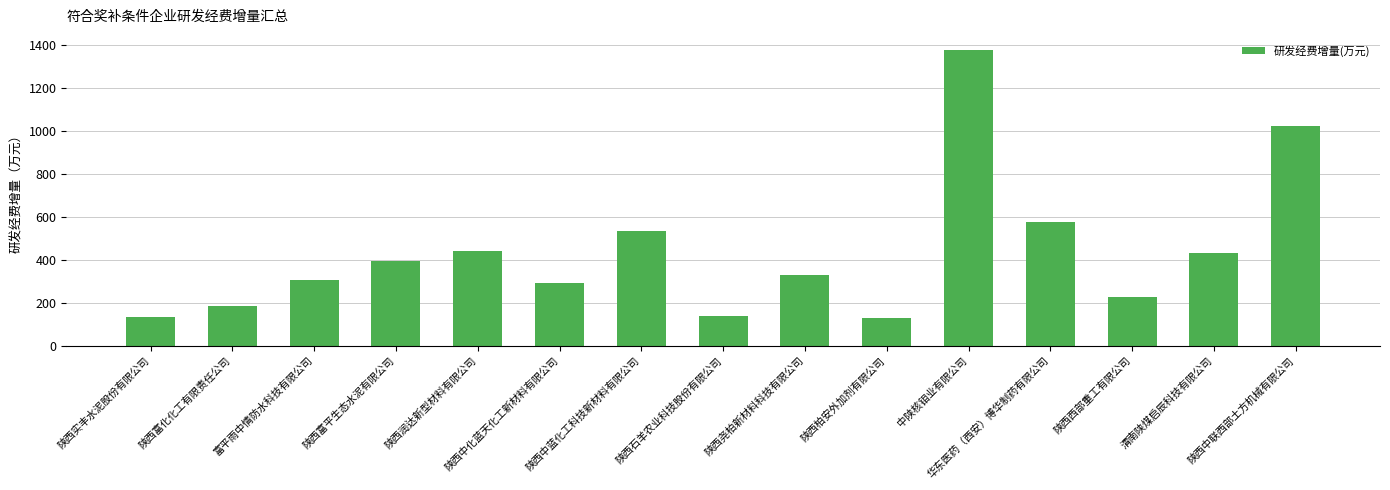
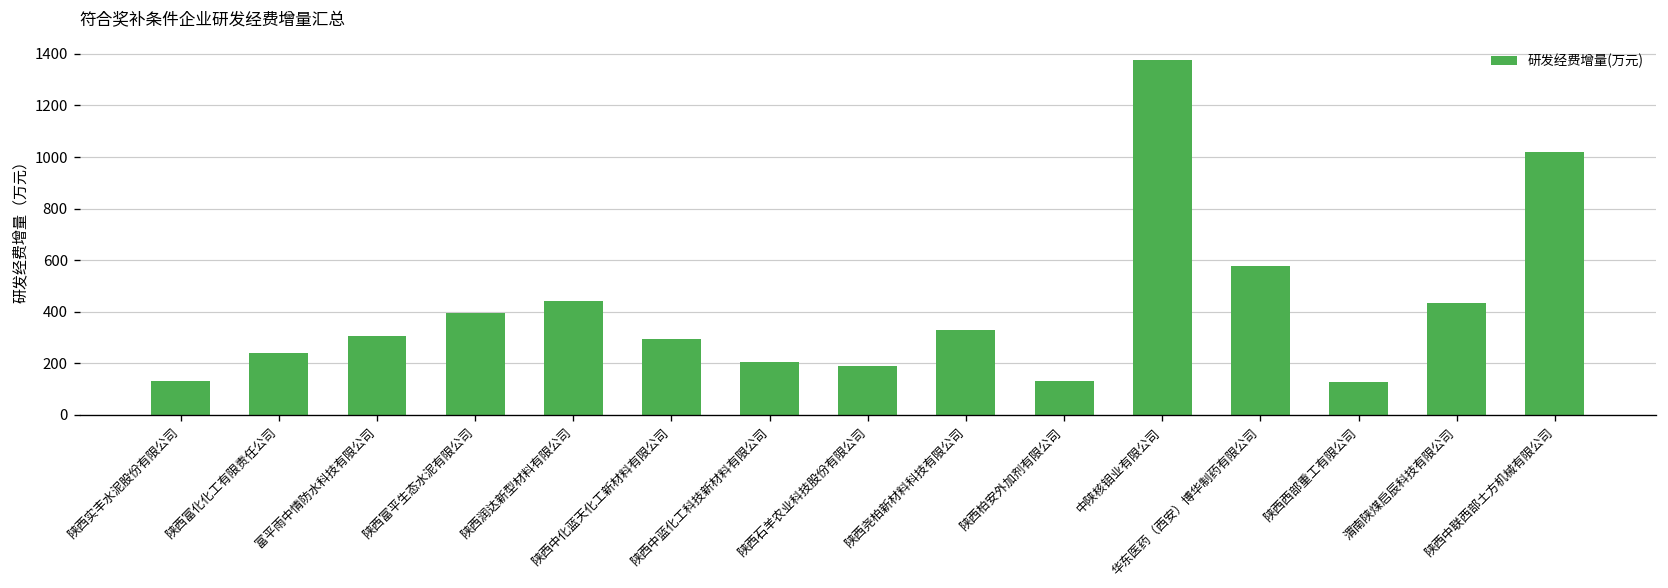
陕西富化化工有限责任公司: 180 -> 240
陕西中蓝化工科技新材料有限公司: 540 -> 210
陕西石羊农业科技股份有限公司: 140 -> 190
陕西西部重工有限公司: 230 -> 130
